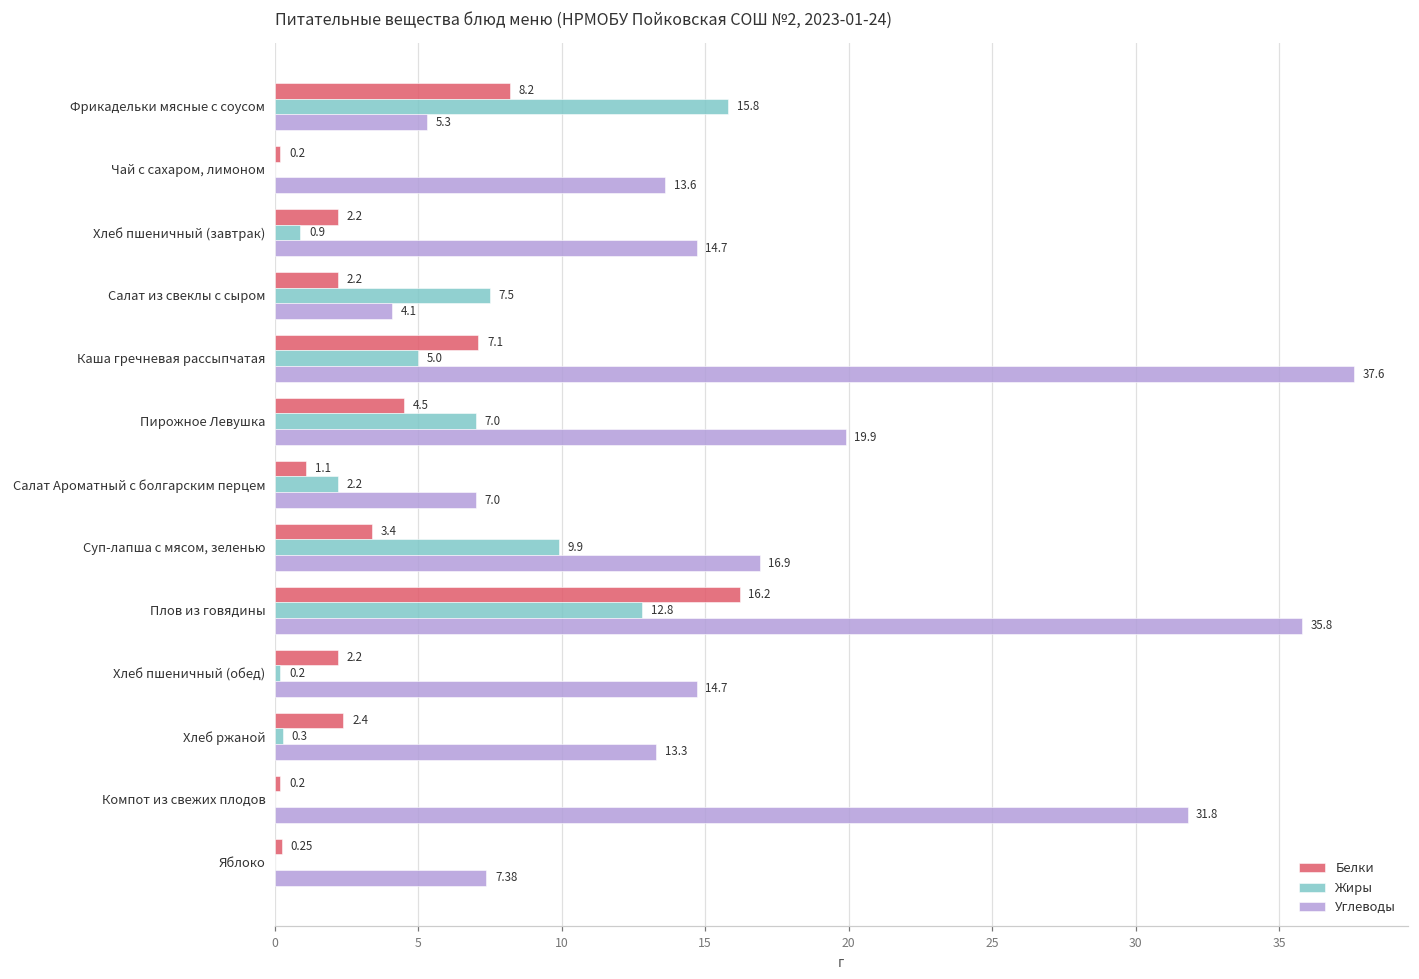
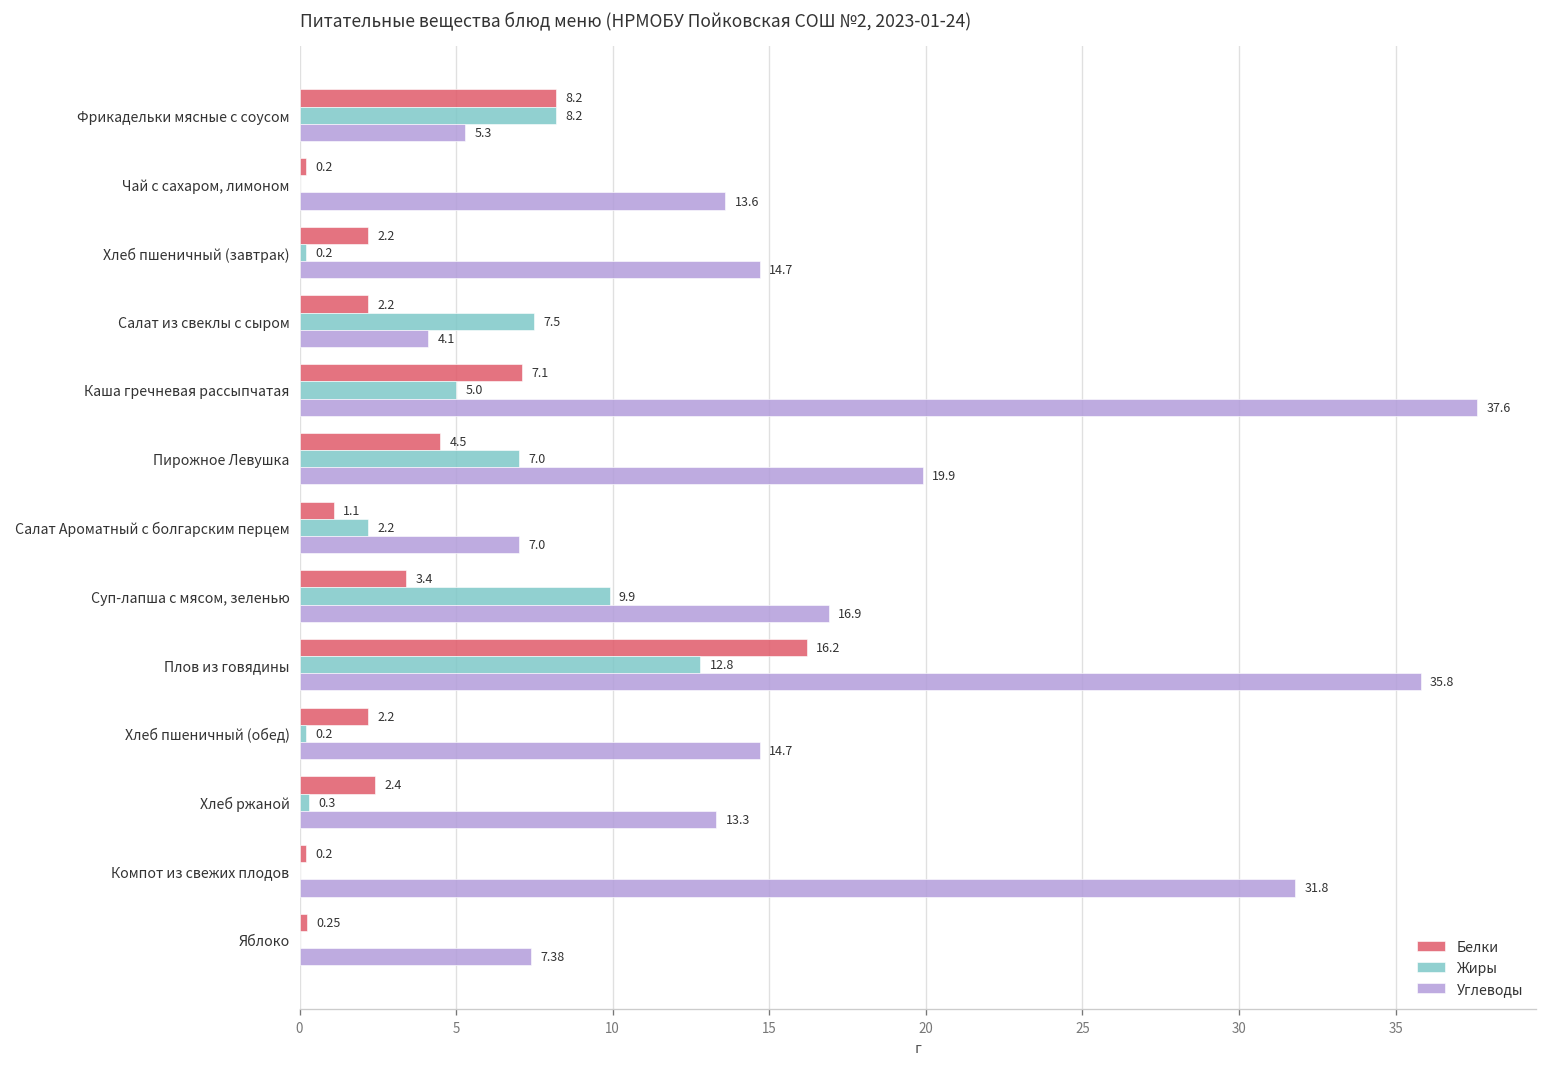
Жиры, Фрикадельки мясные с соусом: 15.8 -> 8.2
Жиры, Хлеб пшеничный (завтрак): 0.9 -> 0.2
